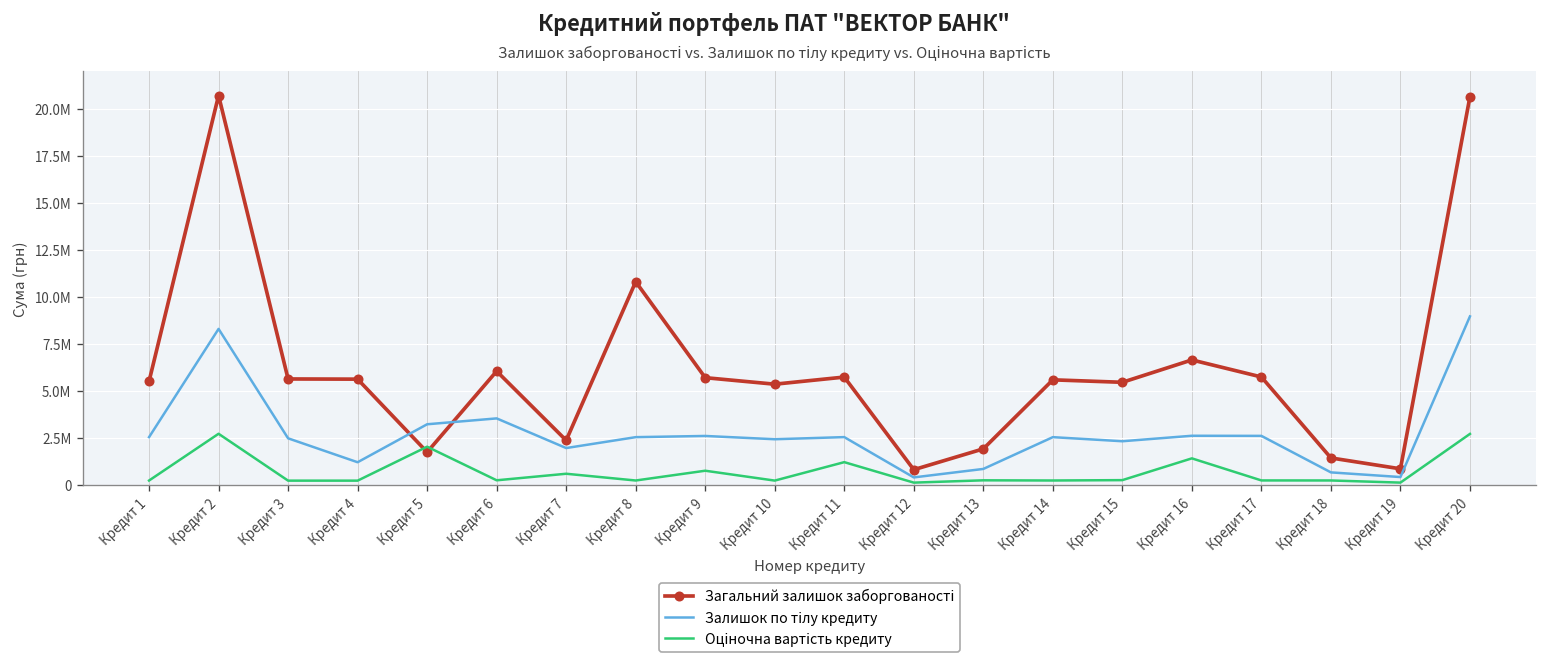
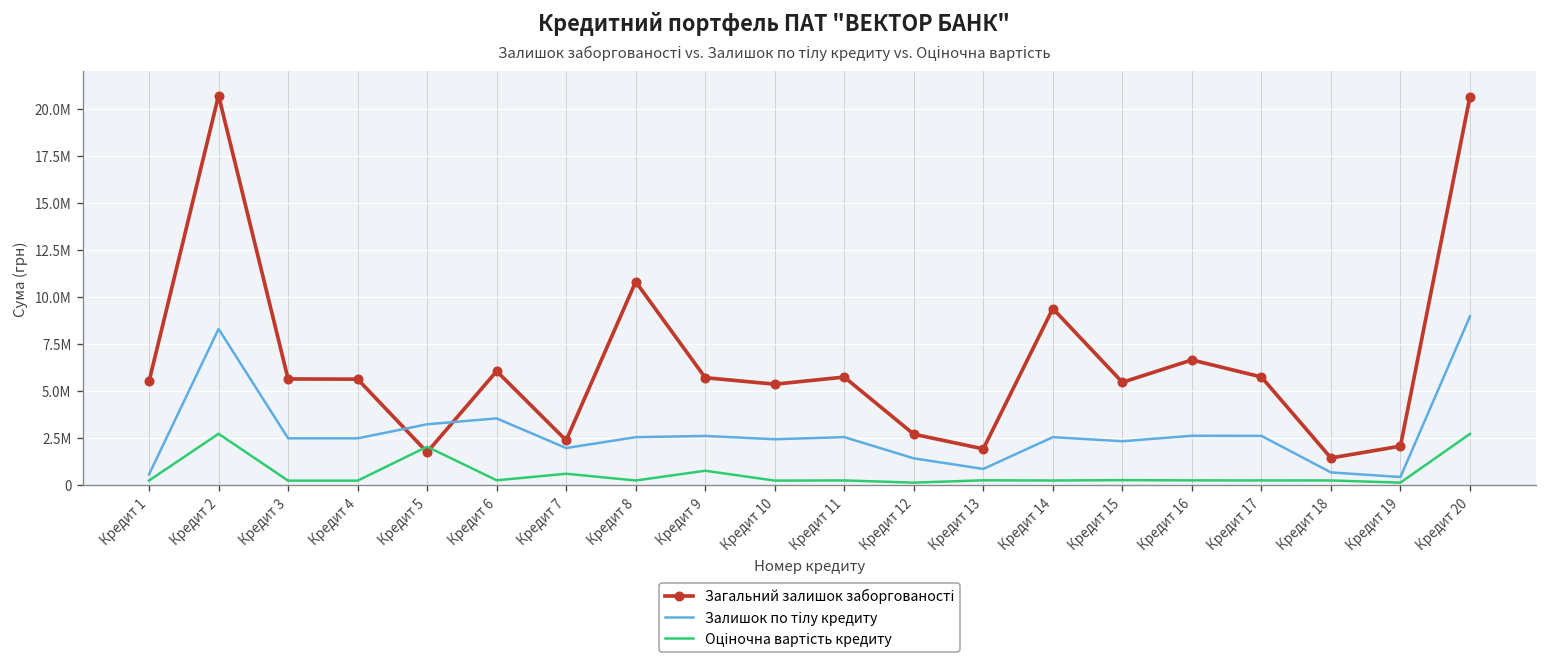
Залишок по тілу кредиту, Кредит 1: 2500000 -> 600000
Залишок по тілу кредиту, Кредит 4: 1200000 -> 2500000
Оціночна вартість кредиту, Кредит 11: 1200000 -> 200000
Загальний залишок заборгованості, Кредит 12: 800000 -> 2700000
Залишок по тілу кредиту, Кредит 12: 400000 -> 1400000
Загальний залишок заборгованості, Кредит 14: 5600000 -> 9400000
Оціночна вартість кредиту, Кредит 16: 1400000 -> 200000
Загальний залишок заборгованості, Кредит 19: 900000 -> 2100000
